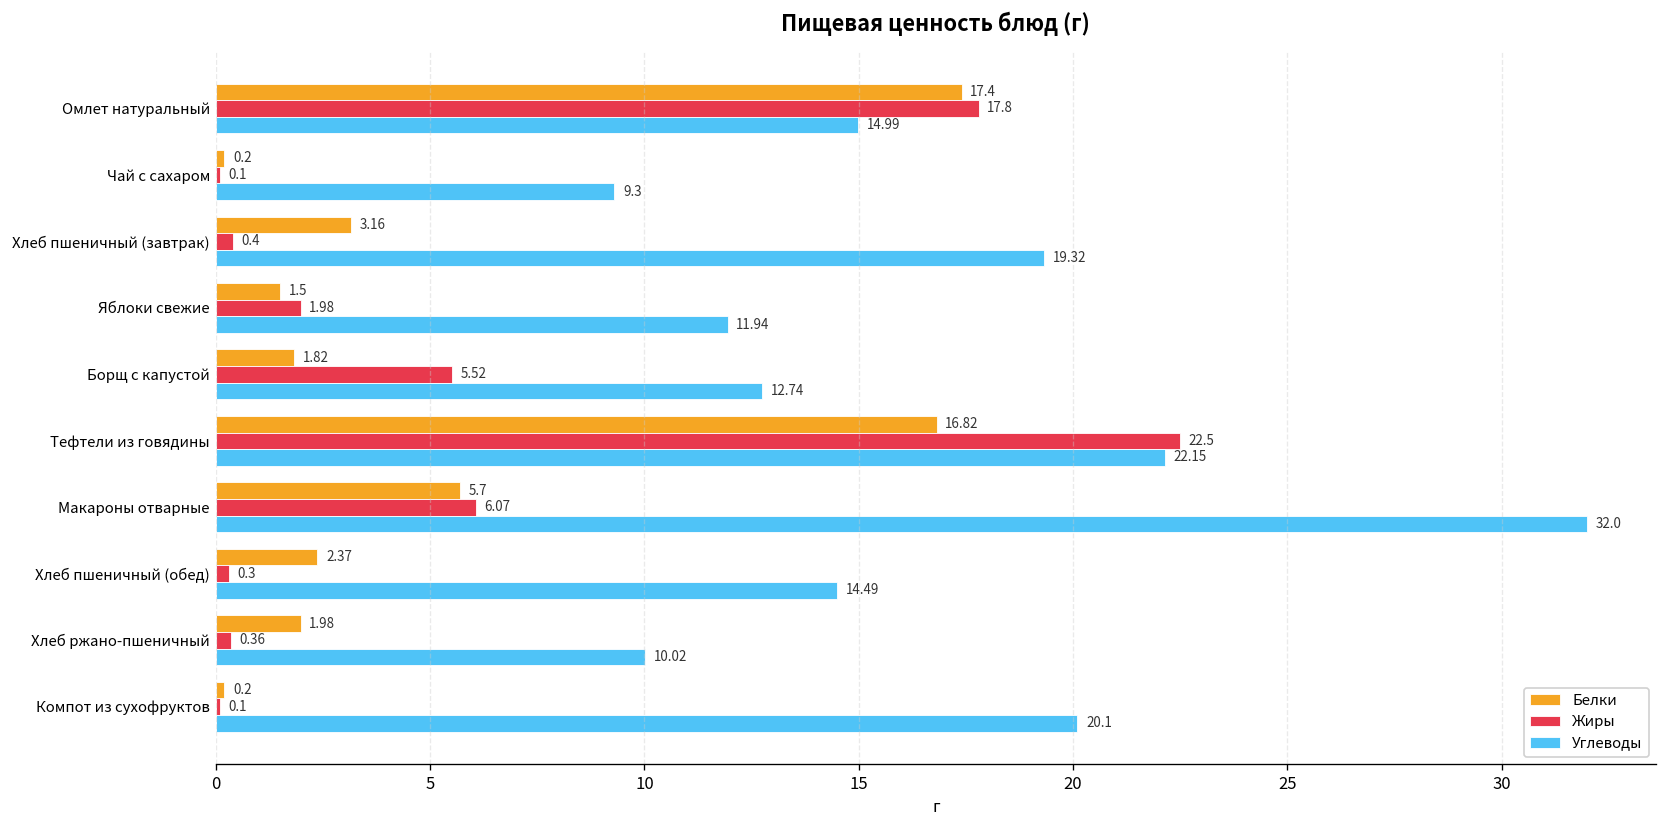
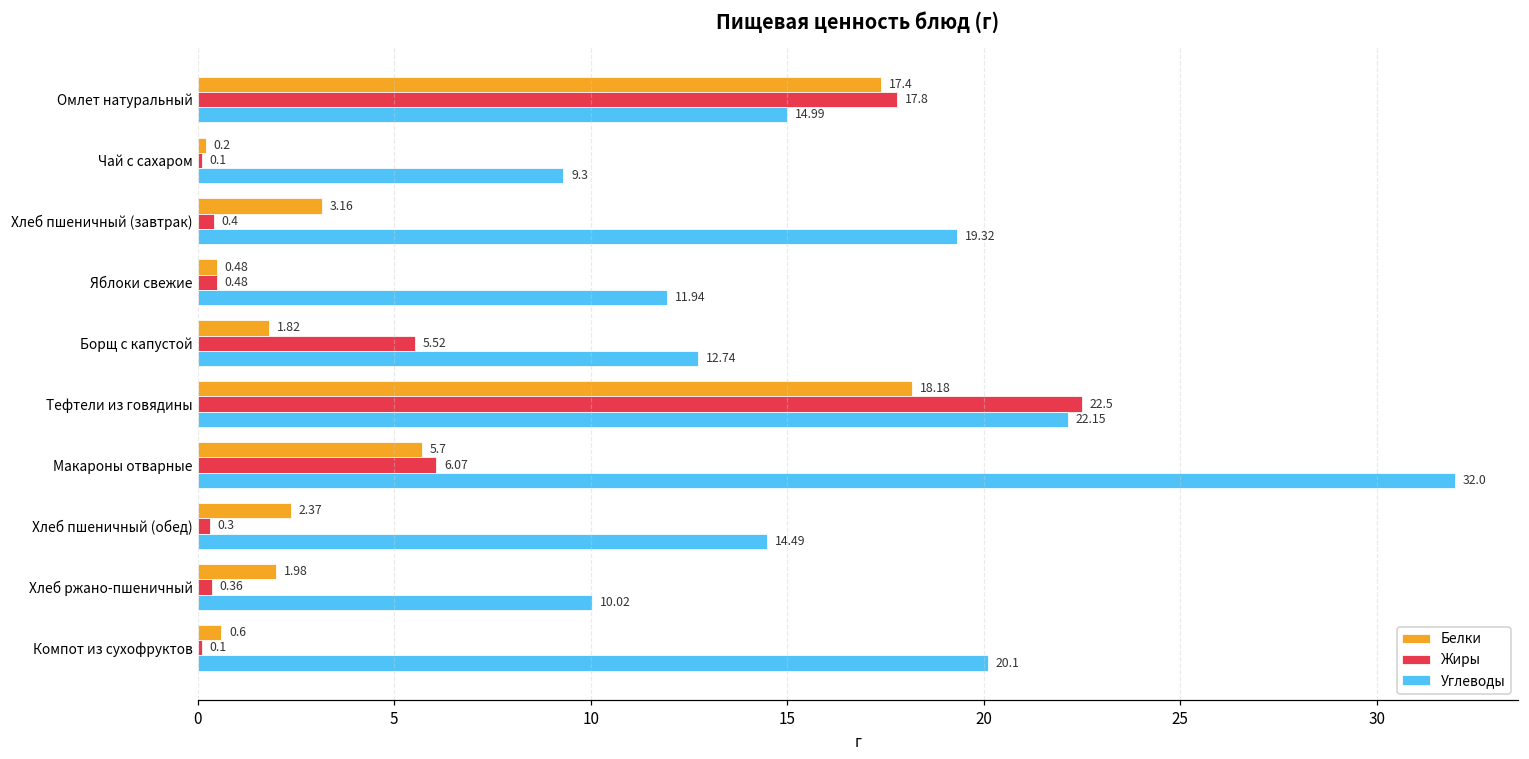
Белки, Яблоки свежие: 1.5 -> 0.48
Жиры, Яблоки свежие: 1.98 -> 0.48
Белки, Тефтели из говядины: 16.82 -> 18.18
Белки, Компот из сухофруктов: 0.2 -> 0.6
